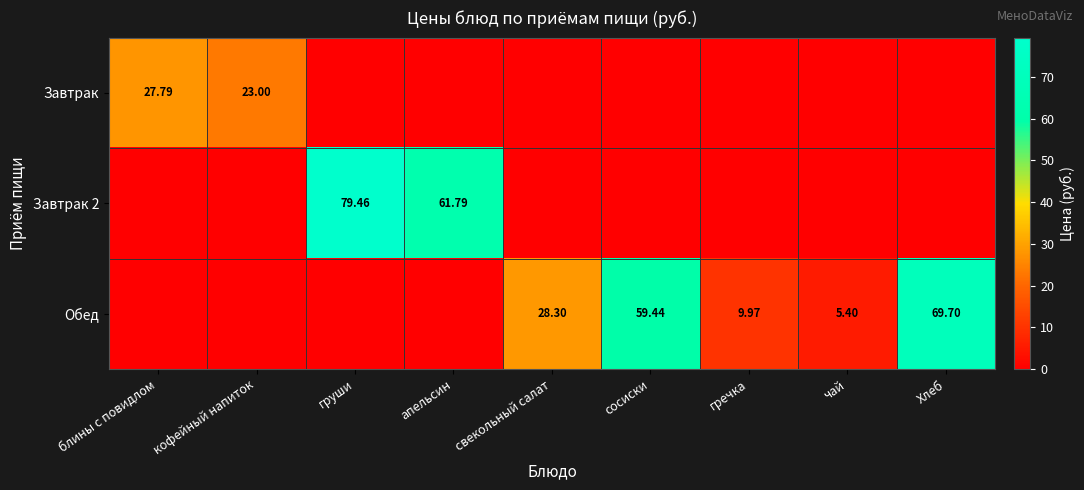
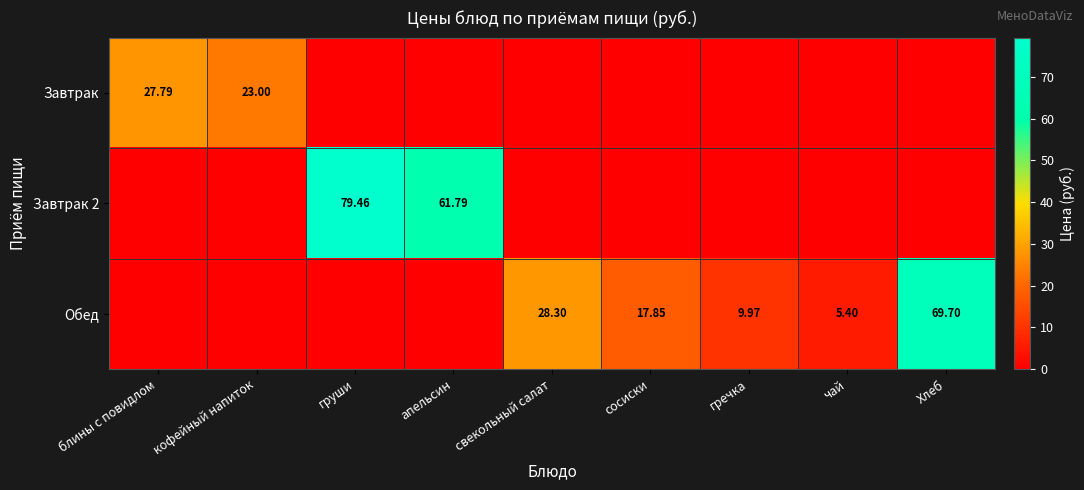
Обед, сосиски: 59.44 -> 17.85
